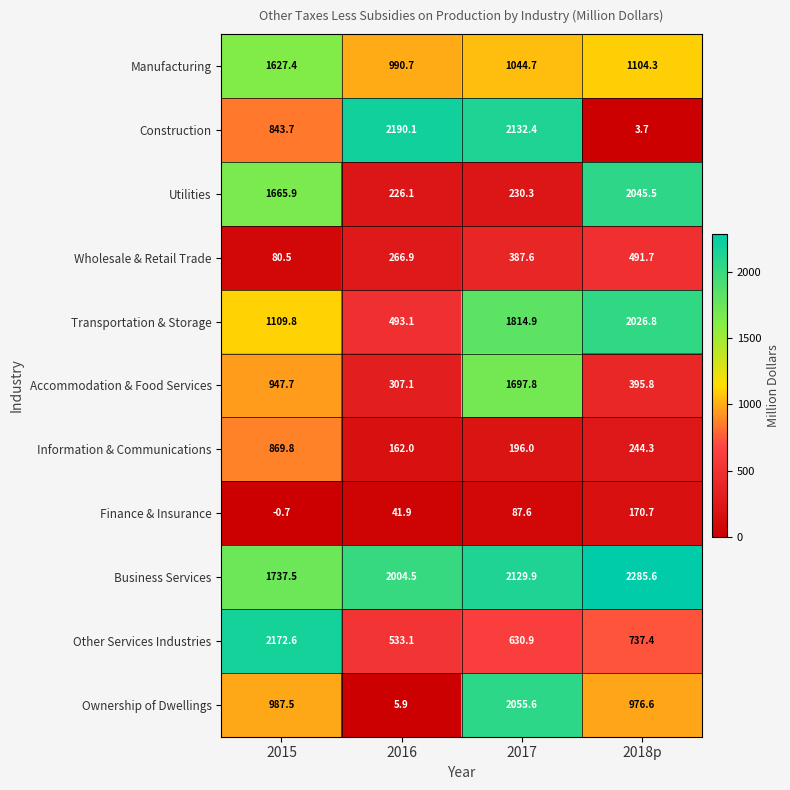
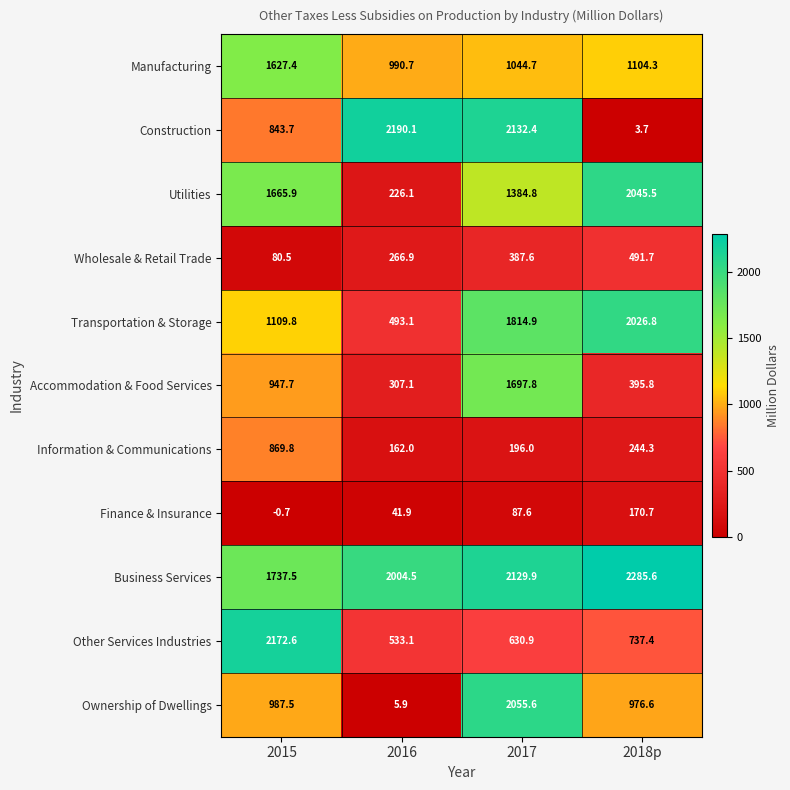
Utilities, 2017: 230.3 -> 1384.8
